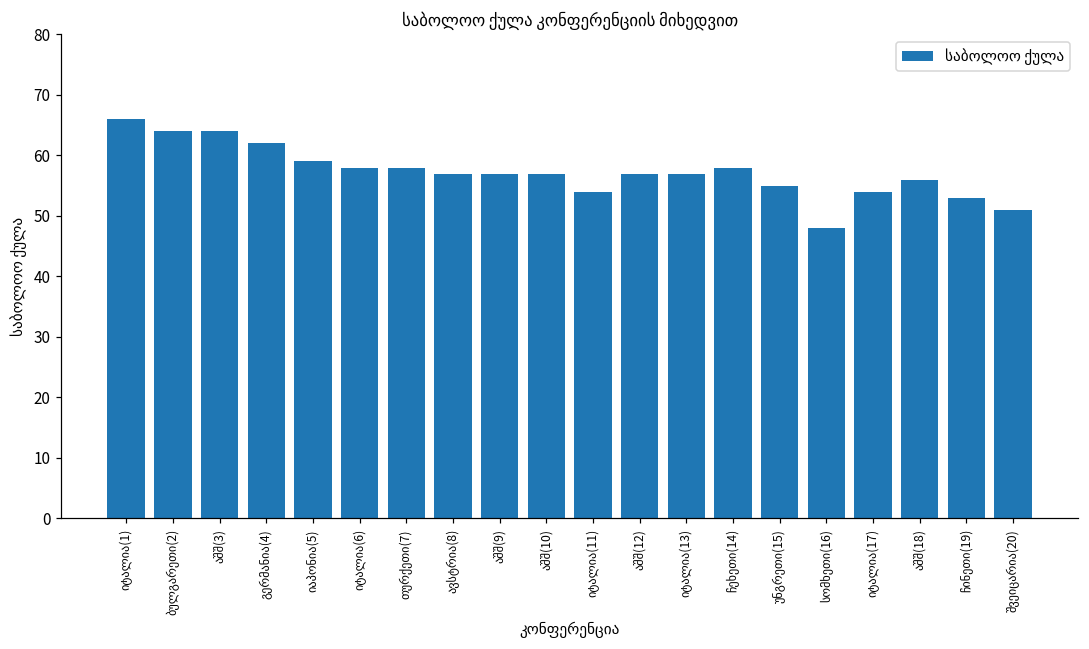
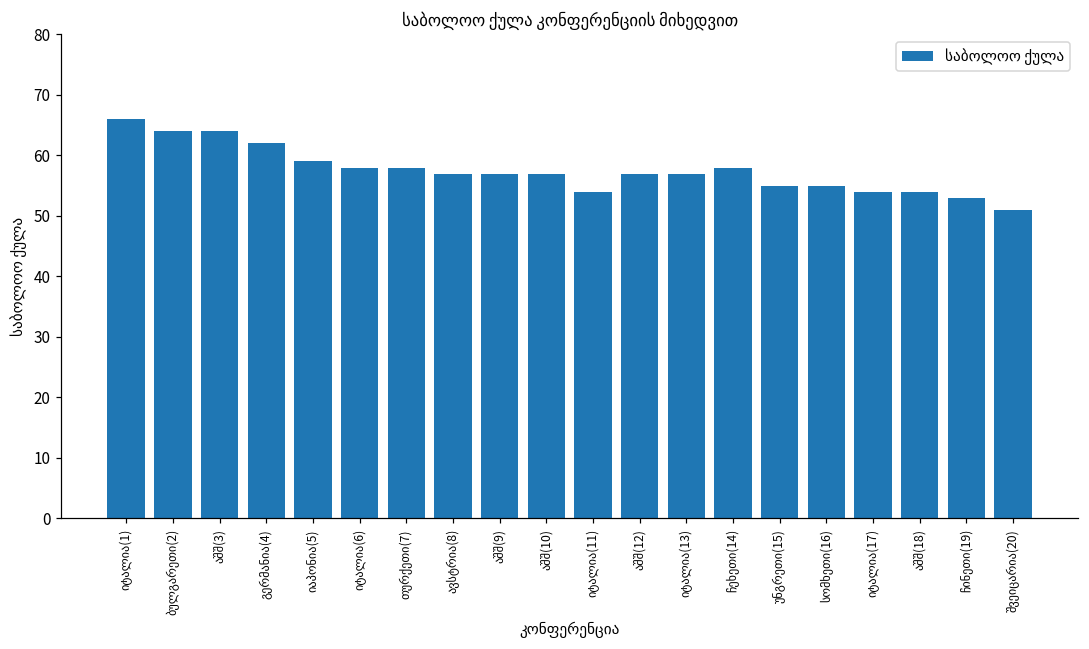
სომხეთი(16): 48 -> 55
აშშ(18): 56 -> 54
